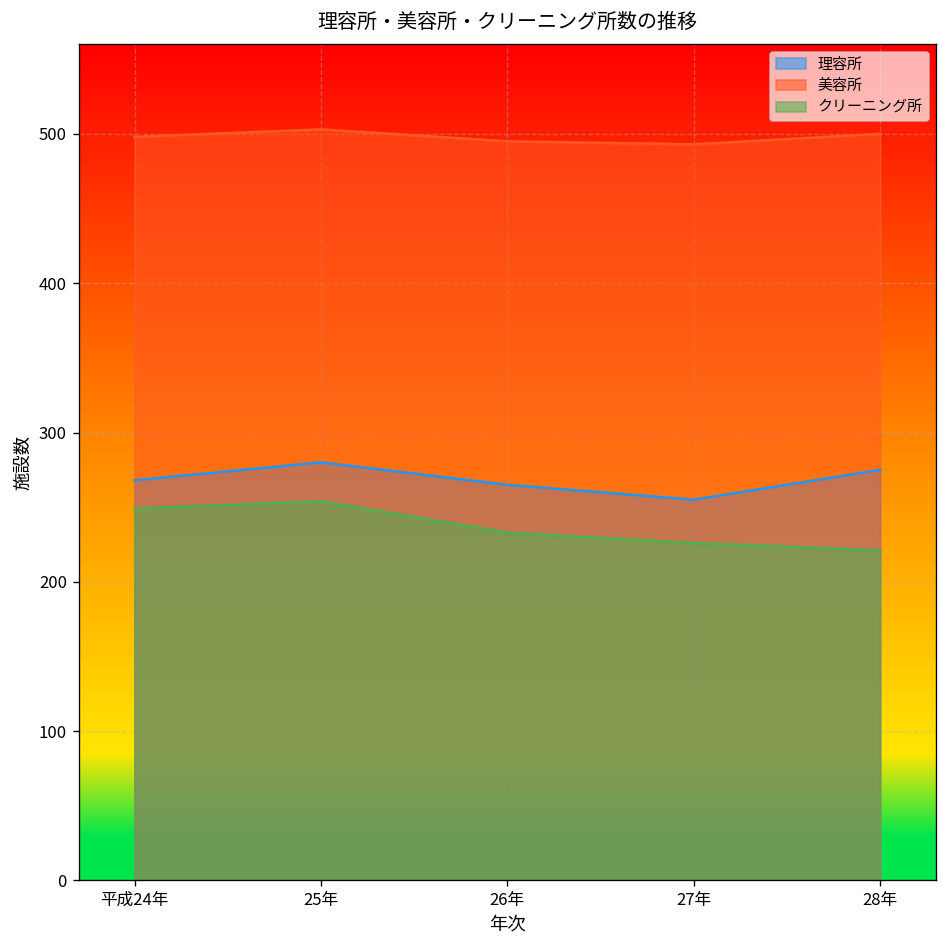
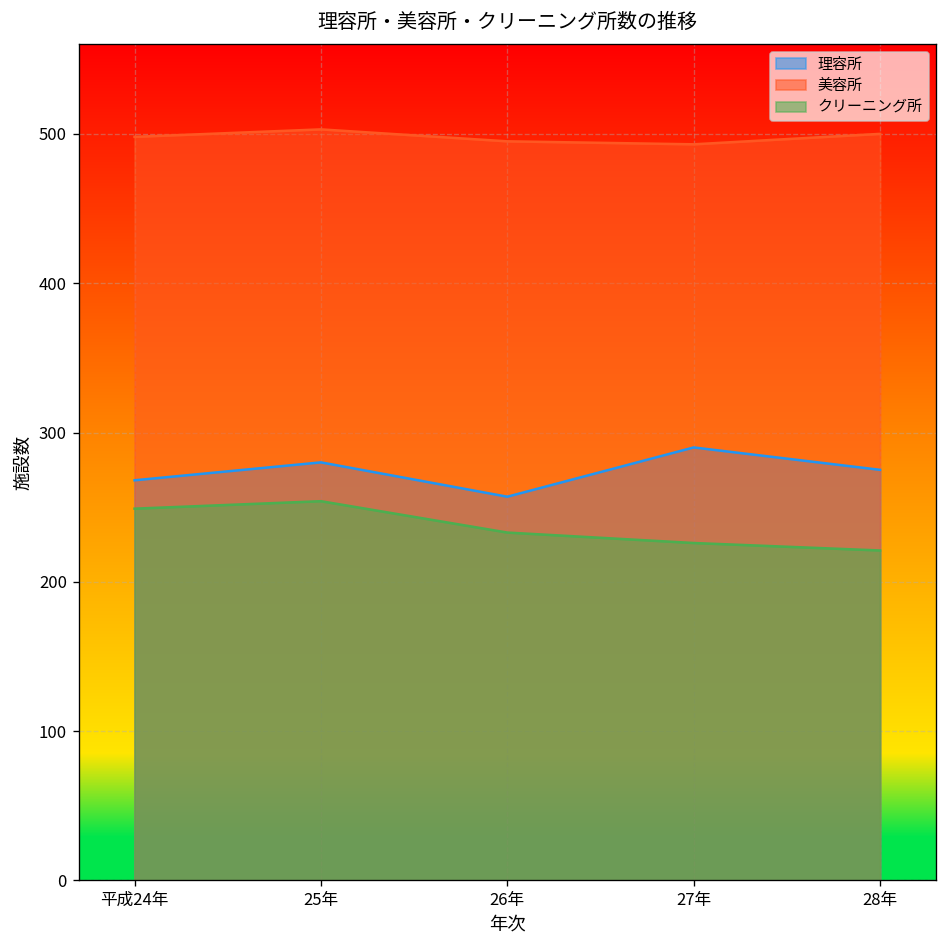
理容所, 26年: 265 -> 257
理容所, 27年: 255 -> 290
